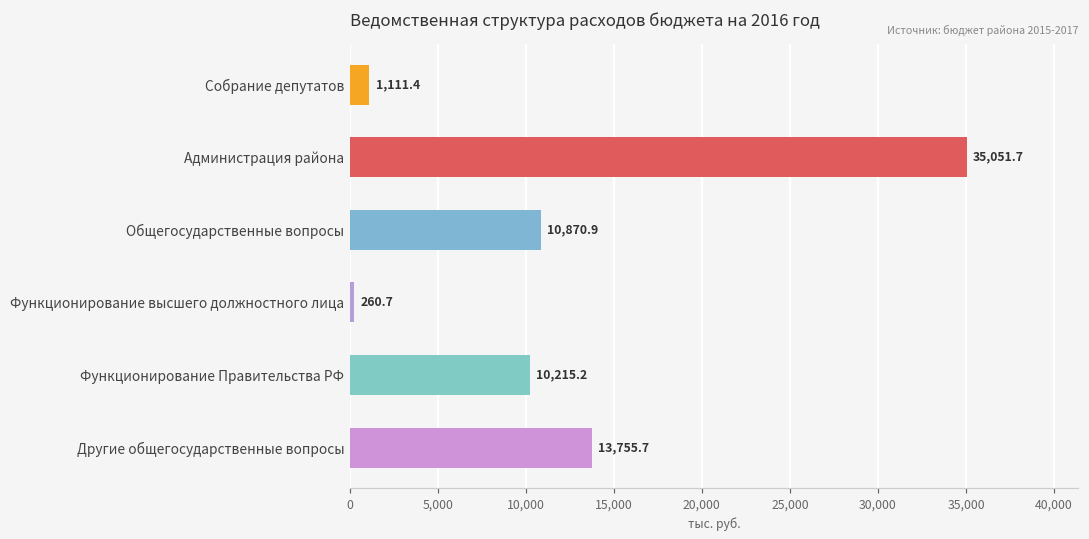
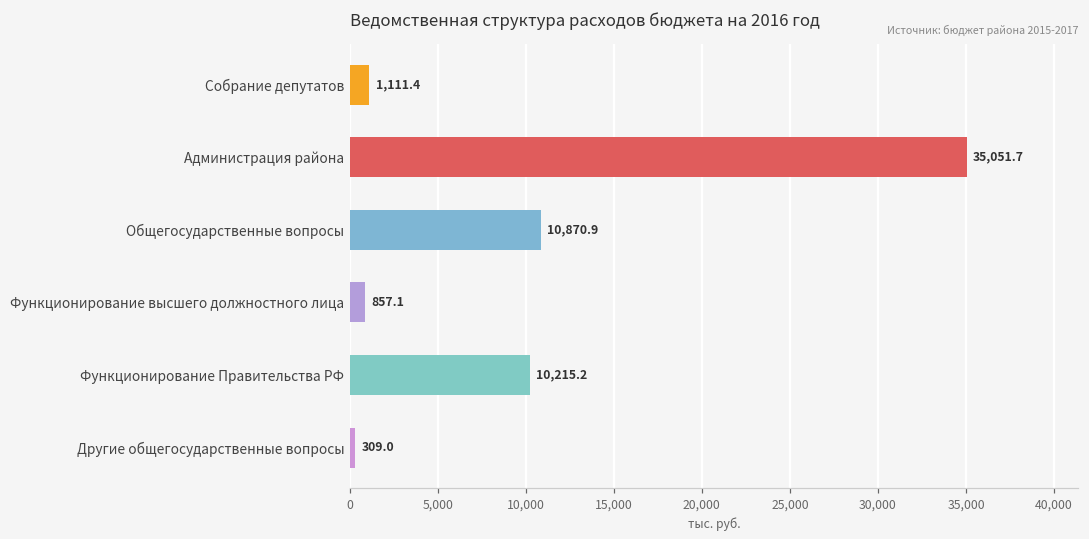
Функционирование высшего должностного лица: 260.7 -> 857.1
Другие общегосударственные вопросы: 13,755.7 -> 309.0
